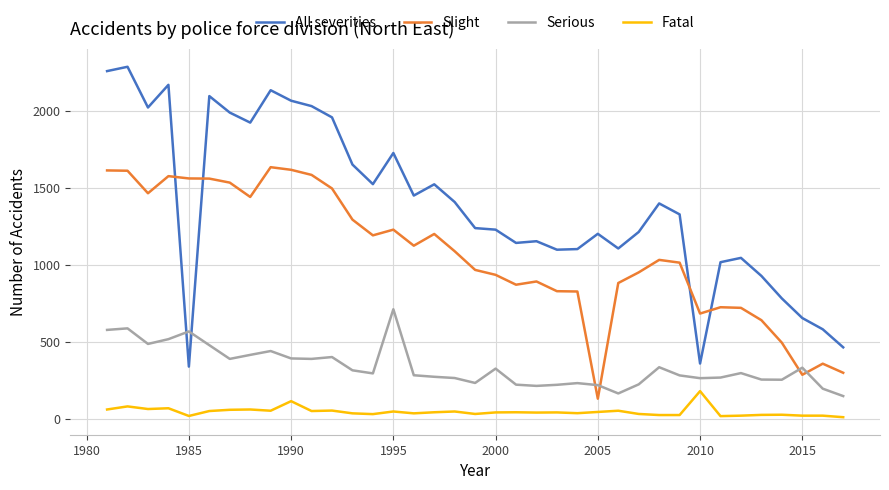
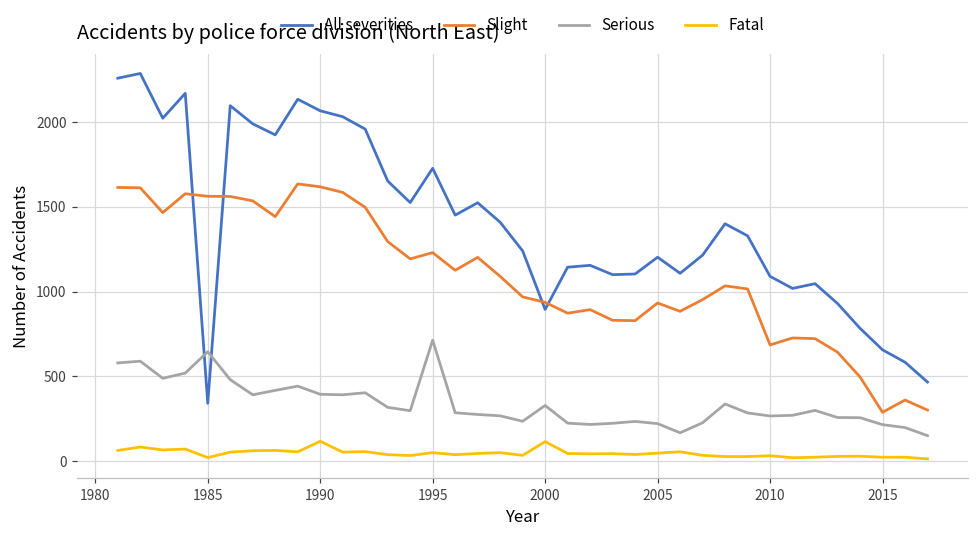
Serious, 1985: 570 -> 650
All severities, 2000: 1230 -> 900
Fatal, 2000: 50 -> 120
Slight, 2005: 130 -> 930
All severities, 2010: 360 -> 1090
Fatal, 2010: 180 -> 30
Serious, 2015: 340 -> 220
